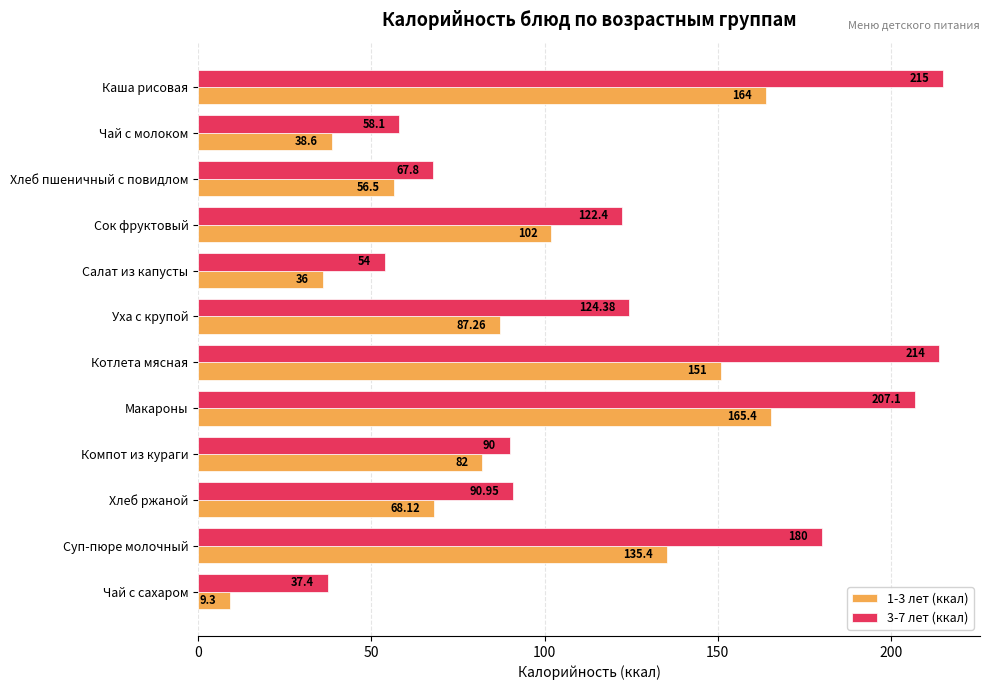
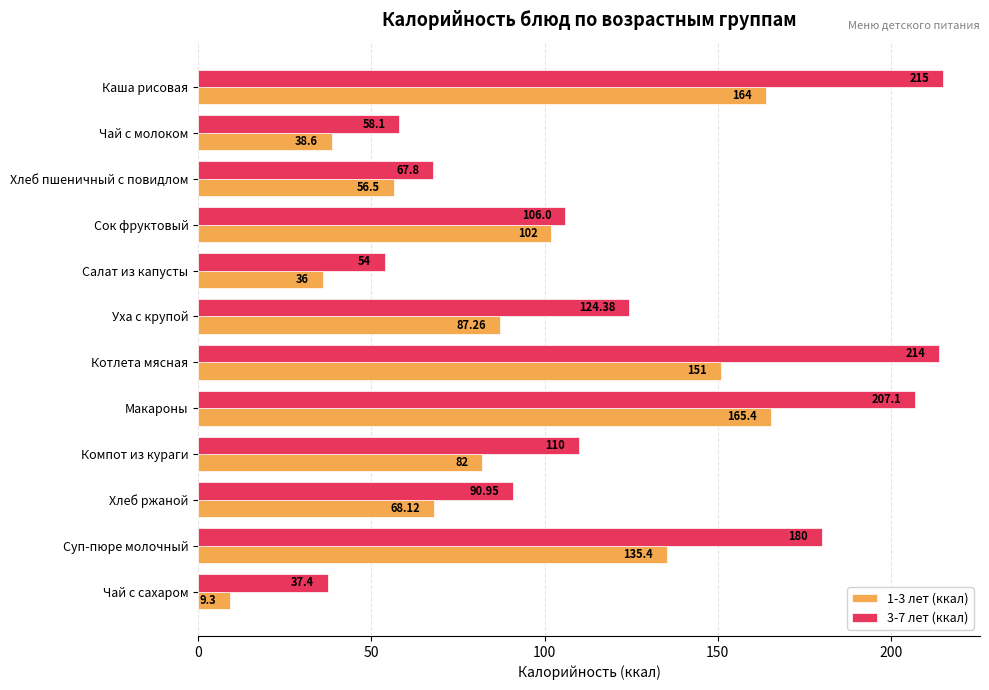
3-7 лет (ккал), Сок фруктовый: 122.4 -> 106.0
3-7 лет (ккал), Компот из кураги: 90 -> 110
